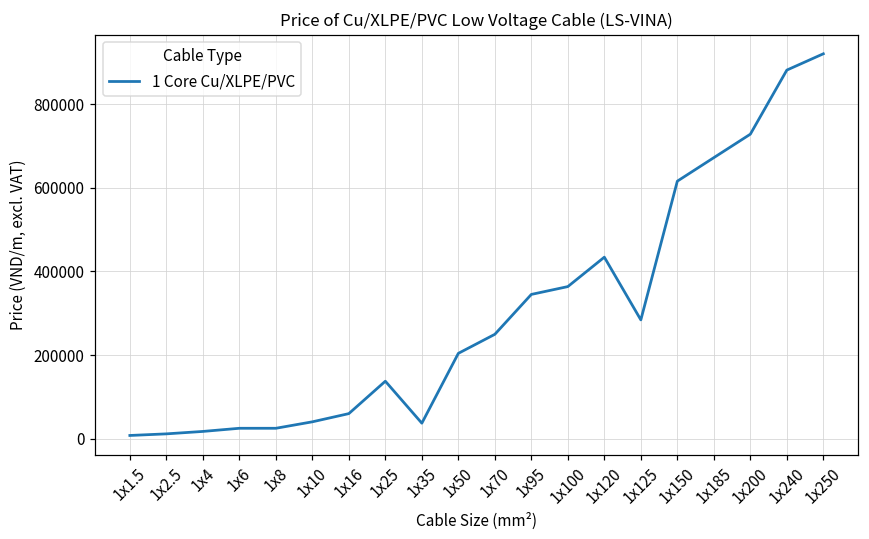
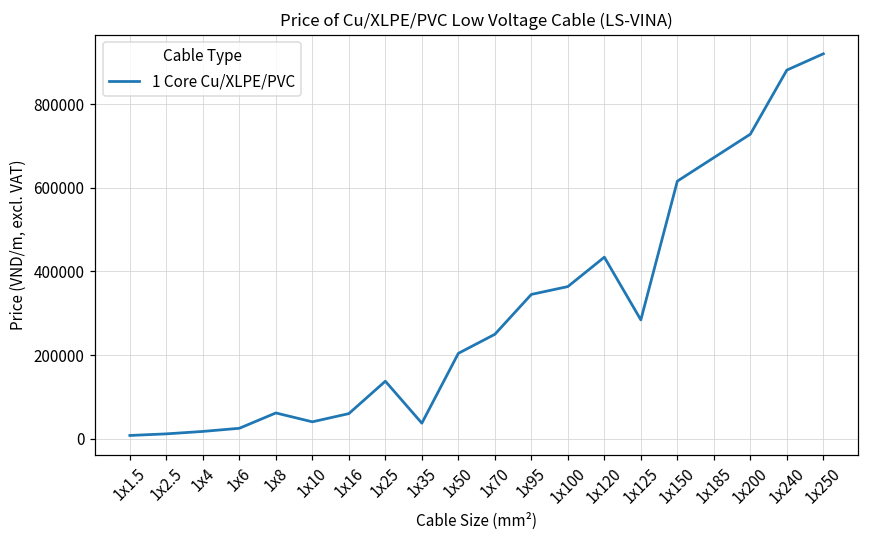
1x8: 20000 -> 60000
